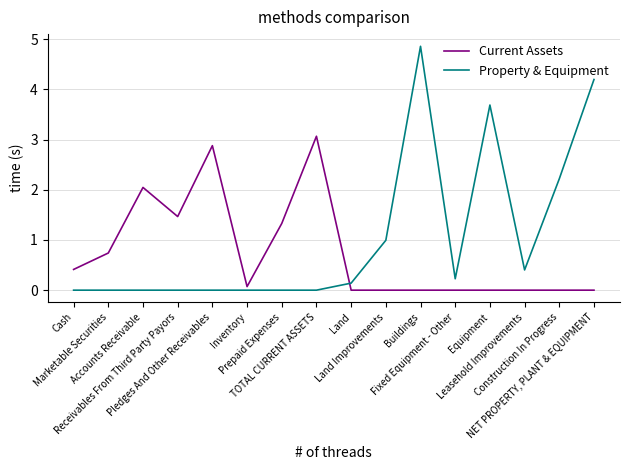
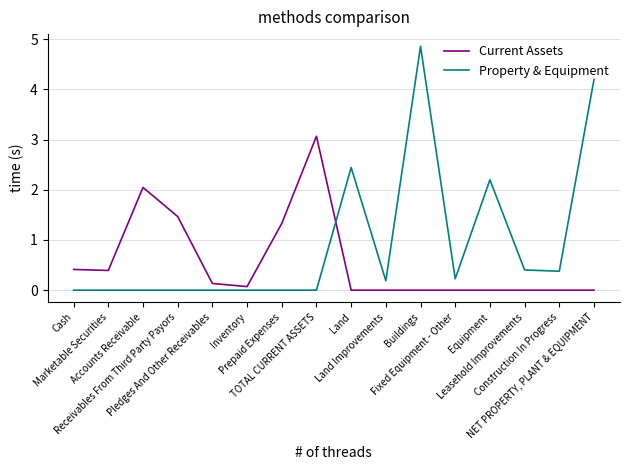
Current Assets, Marketable Securities: 0.7 -> 0.4
Current Assets, Pledges And Other Receivables: 2.9 -> 0.1
Property & Equipment, Land: 0.1 -> 2.4
Property & Equipment, Land Improvements: 1.0 -> 0.2
Property & Equipment, Equipment: 3.7 -> 2.2
Property & Equipment, Construction In Progress: 2.2 -> 0.4
